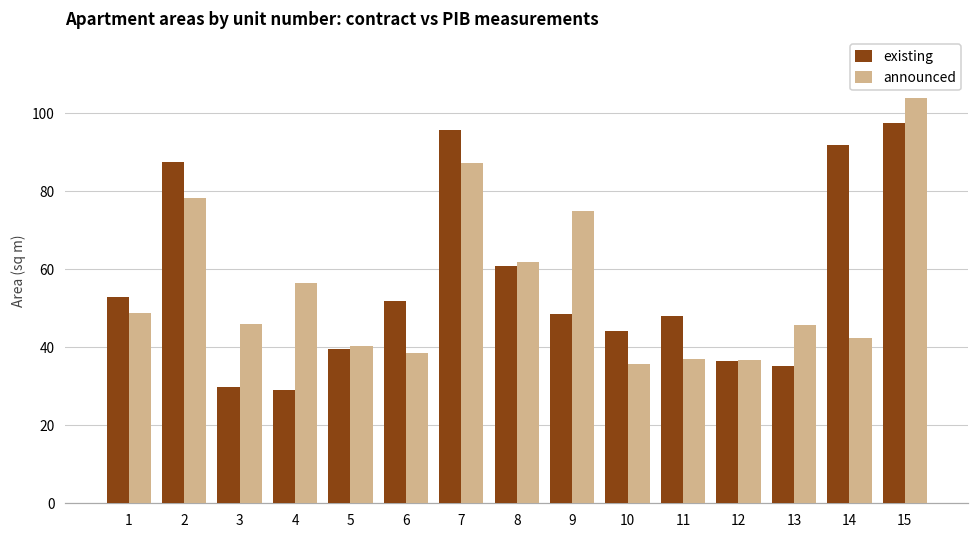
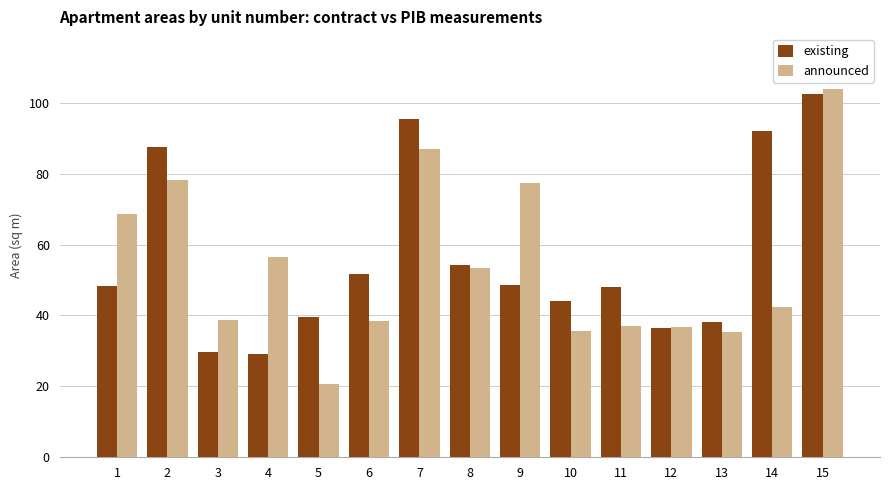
existing, 1: 53 -> 48
announced, 1: 49 -> 69
announced, 3: 46 -> 39
announced, 5: 40 -> 21
existing, 8: 61 -> 54
announced, 8: 62 -> 53
announced, 9: 75 -> 78
existing, 13: 35 -> 38
announced, 13: 46 -> 35
existing, 15: 98 -> 102
